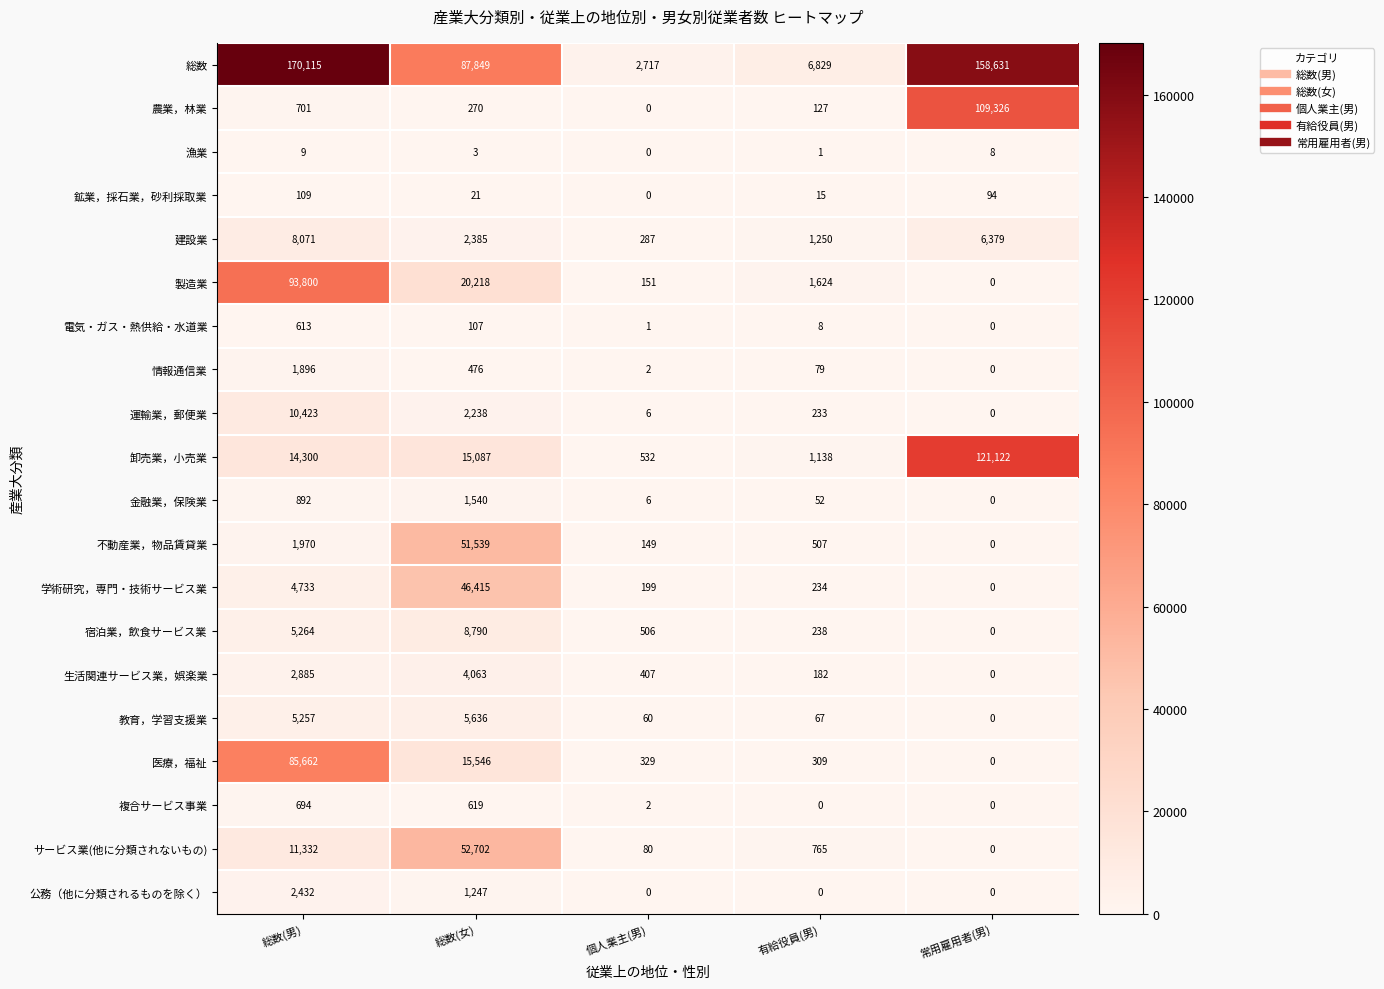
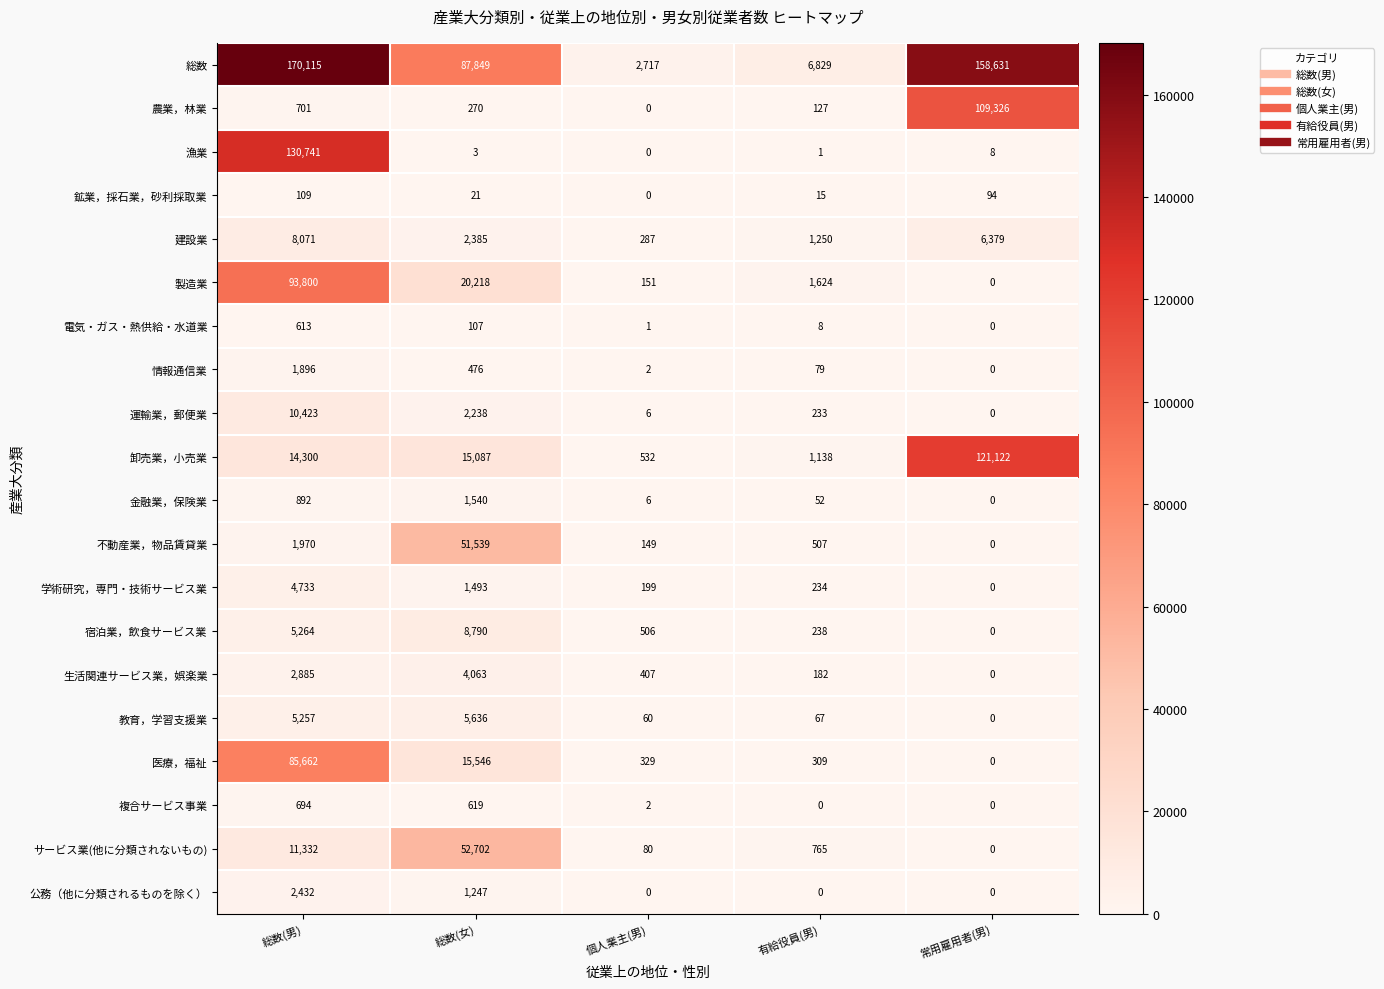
漁業, 総数(男): 9 -> 130,741
学術研究，専門・技術サービス業, 総数(女): 46,415 -> 1,493
